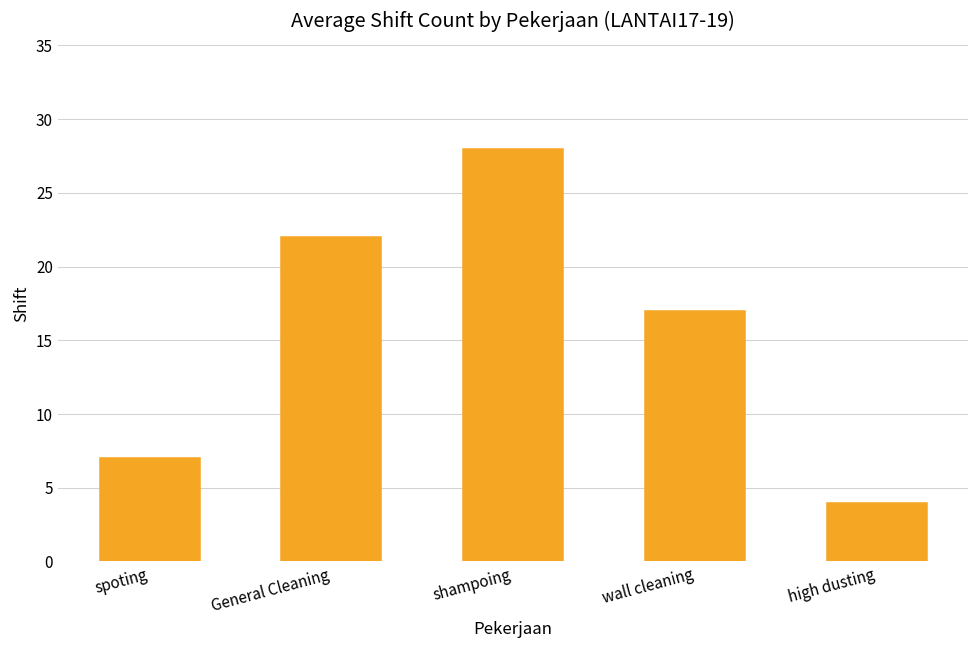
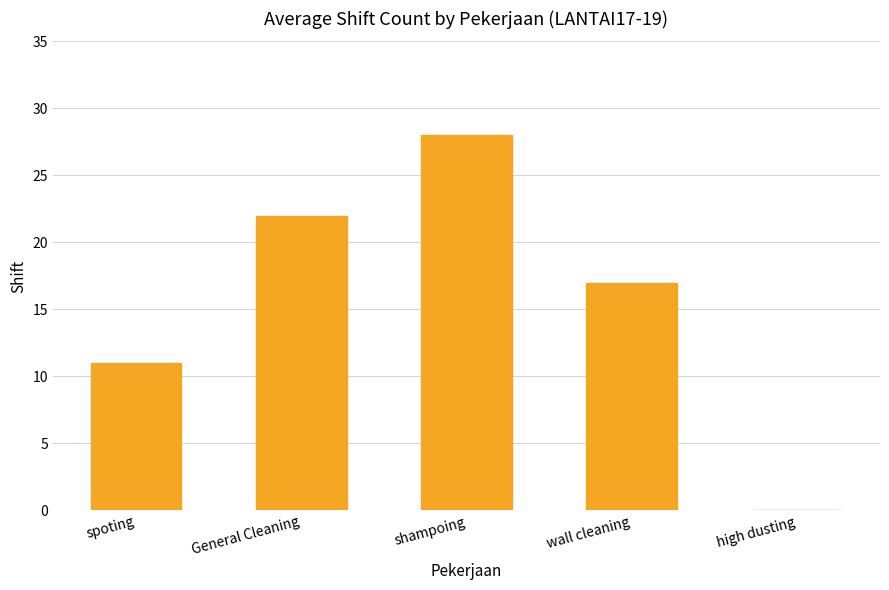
spoting: 7 -> 11
high dusting: 4 -> 0
